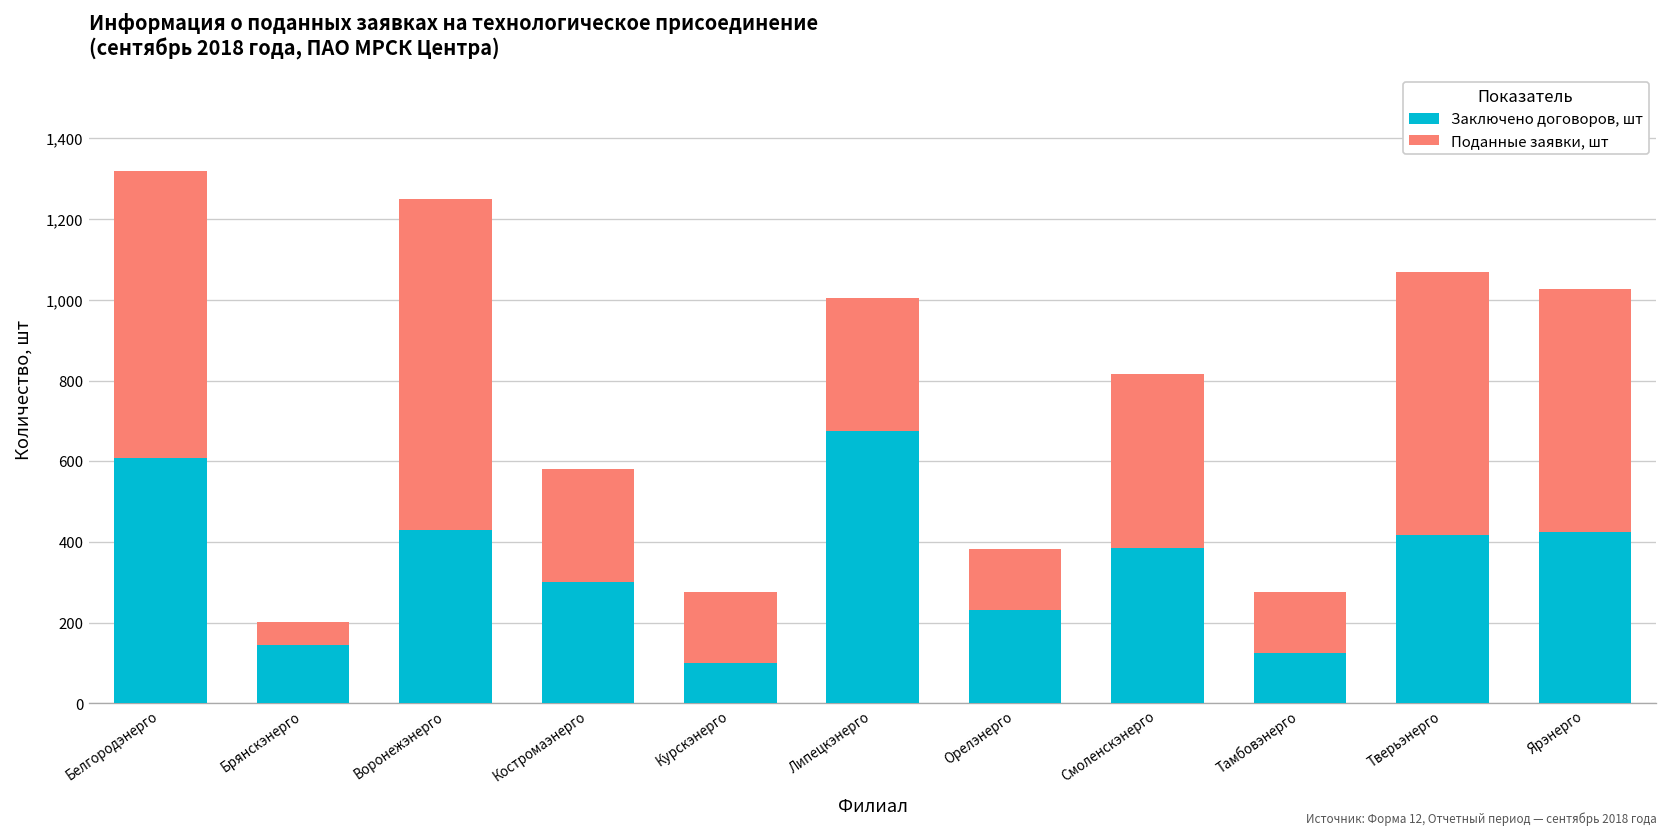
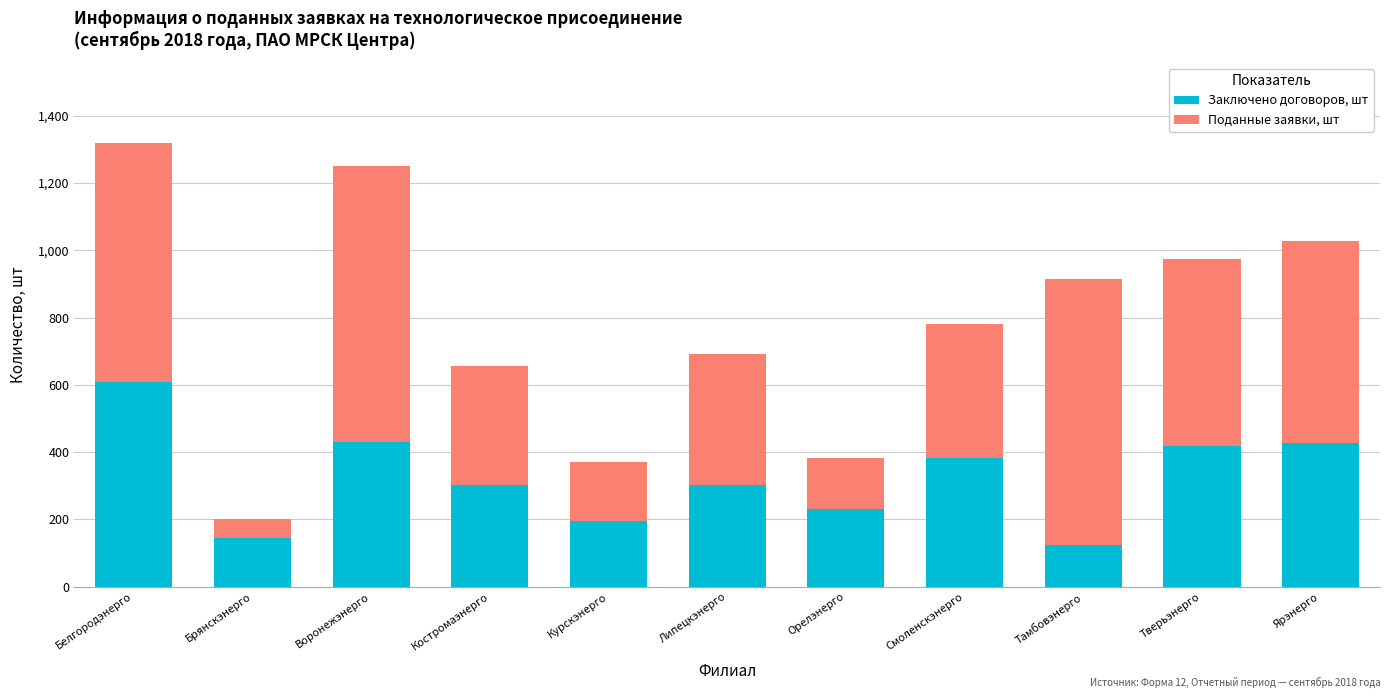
Поданные заявки, шт, Костромаэнерго: 280 -> 360
Заключено договоров, шт, Курскэнерго: 100 -> 200
Заключено договоров, шт, Липецкэнерго: 680 -> 300
Поданные заявки, шт, Липецкэнерго: 330 -> 390
Поданные заявки, шт, Смоленскэнерго: 430 -> 400
Поданные заявки, шт, Тамбовэнерго: 150 -> 790
Поданные заявки, шт, Тверьэнерго: 650 -> 560
